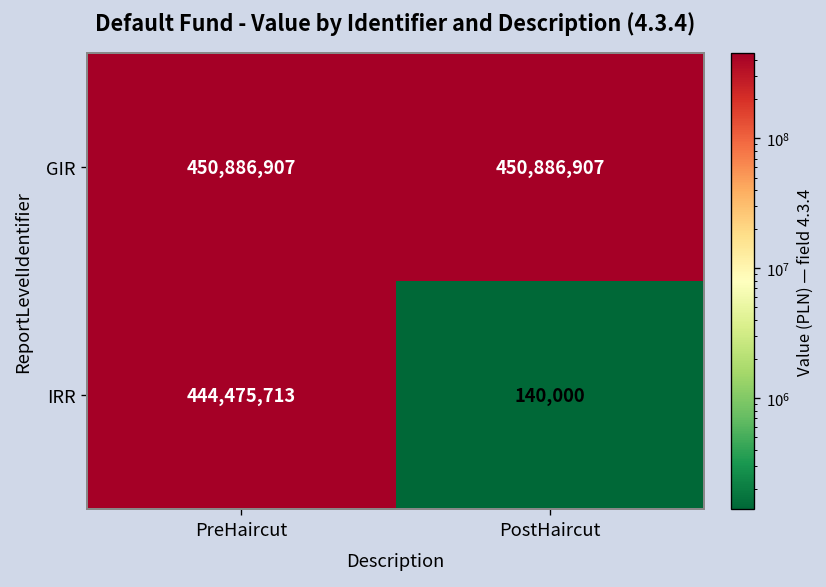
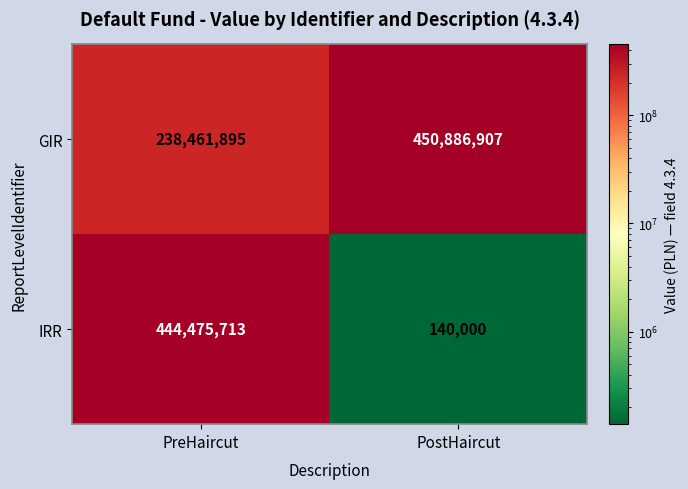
GIR, PreHaircut: 450,886,907 -> 238,461,895
